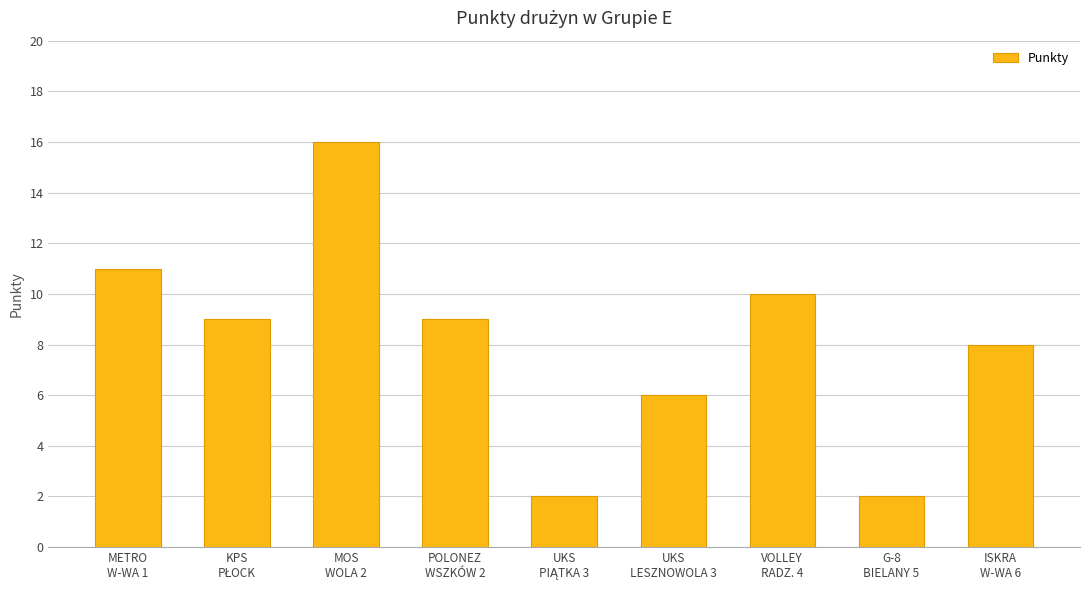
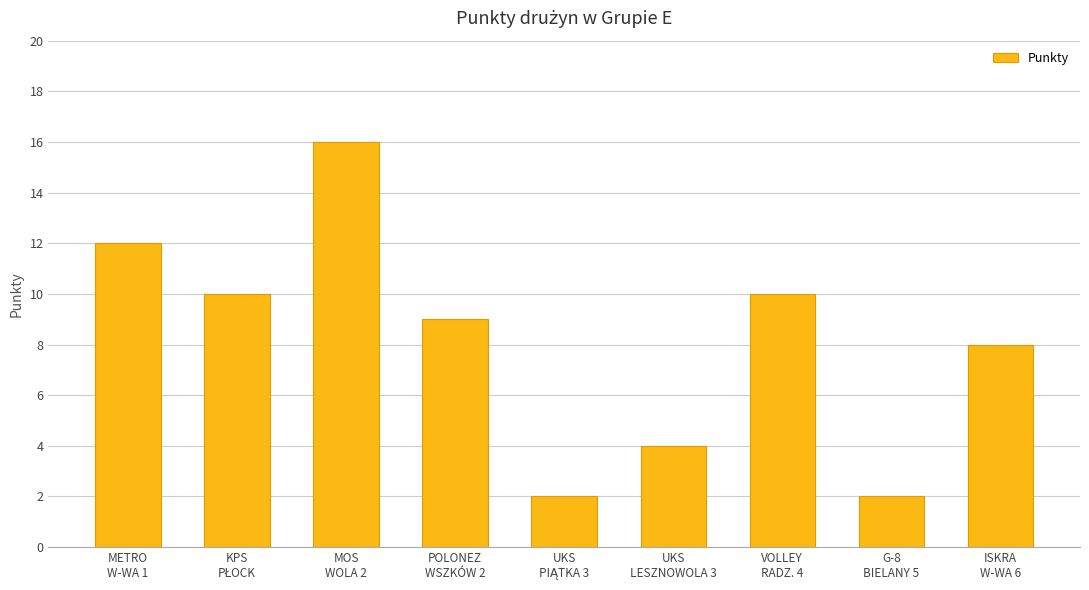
METRO W-WA 1: 11 -> 12
KPS PŁOCK: 9 -> 10
UKS LESZNOWOLA 3: 6 -> 4
